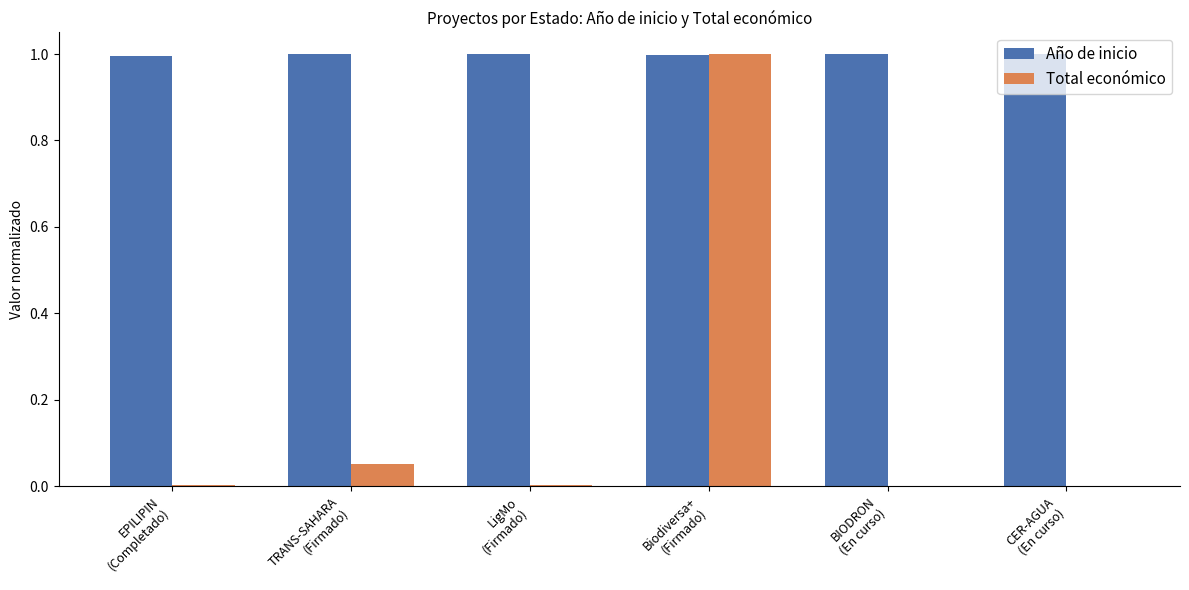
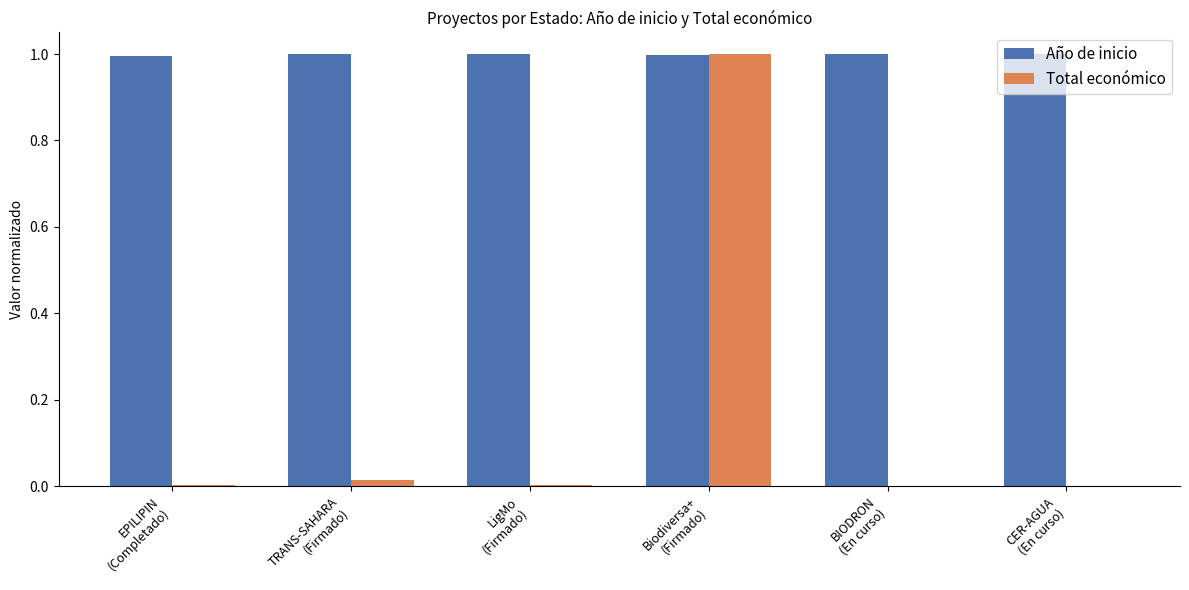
Total económico, TRANS-SAHARA (Firmado): 0.05 -> 0.01
